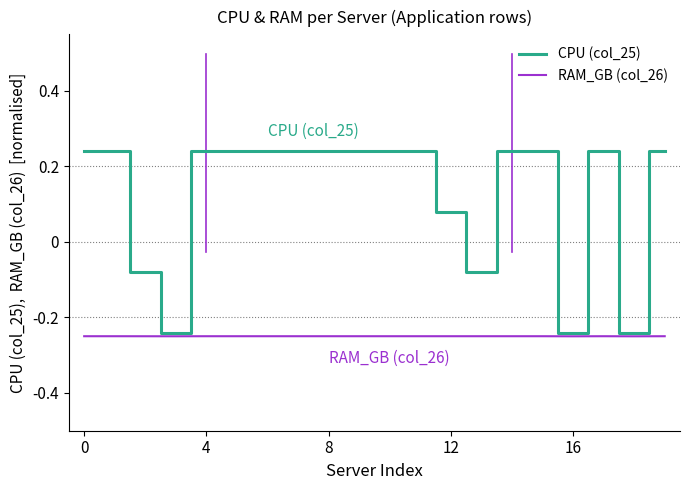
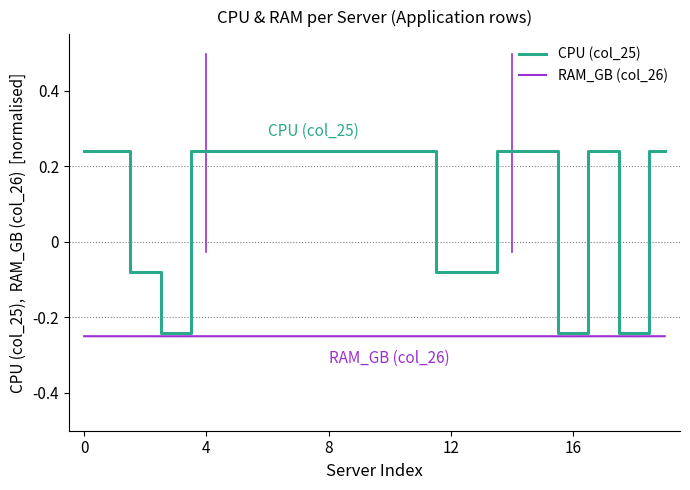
CPU (col_25), 12: 0.08 -> -0.08
